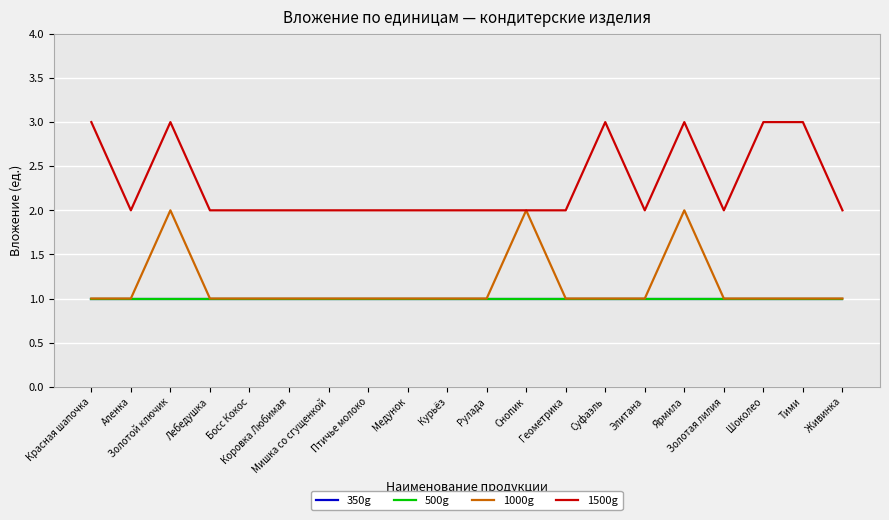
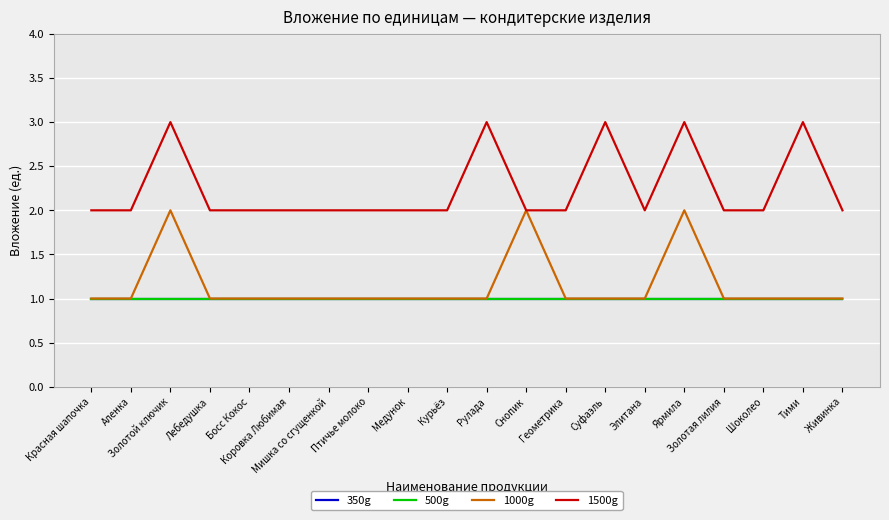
1500g, Красная шапочка: 3 -> 2
1500g, Рулада: 2 -> 3
1500g, Шоколео: 3 -> 2
